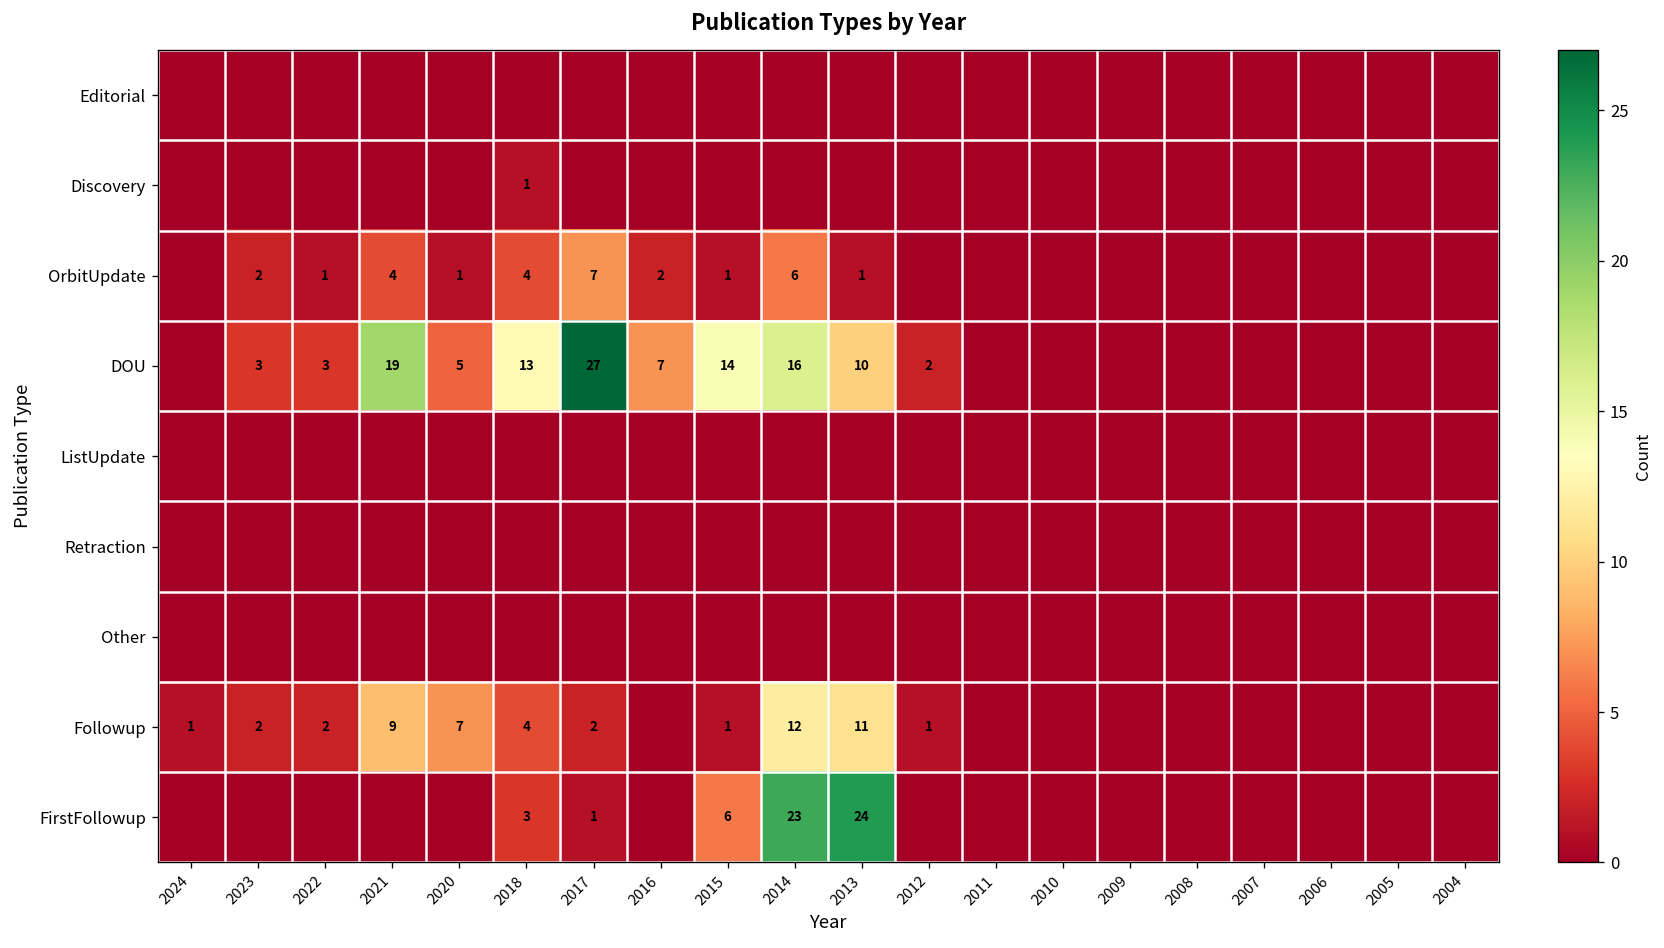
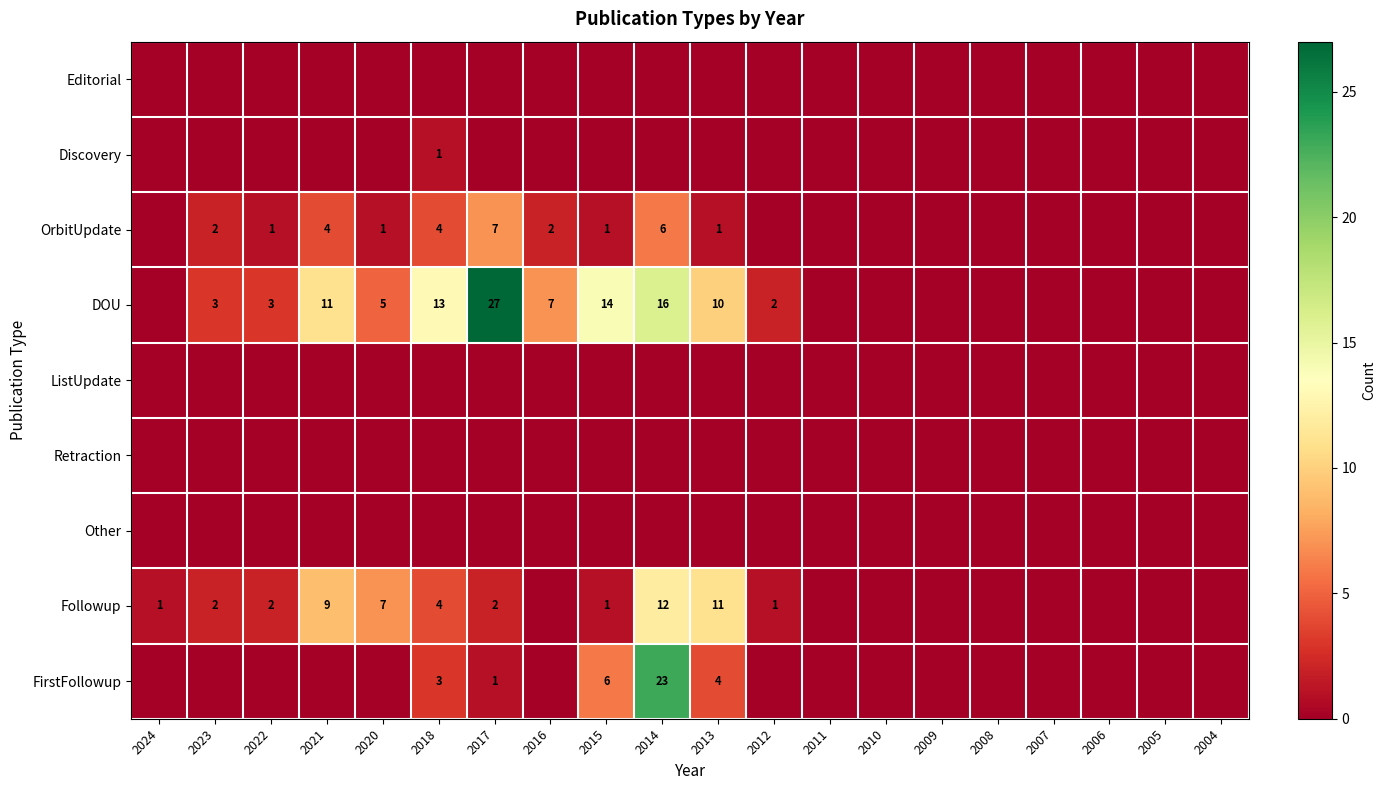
DOU, 2021: 19 -> 11
FirstFollowup, 2013: 24 -> 4
